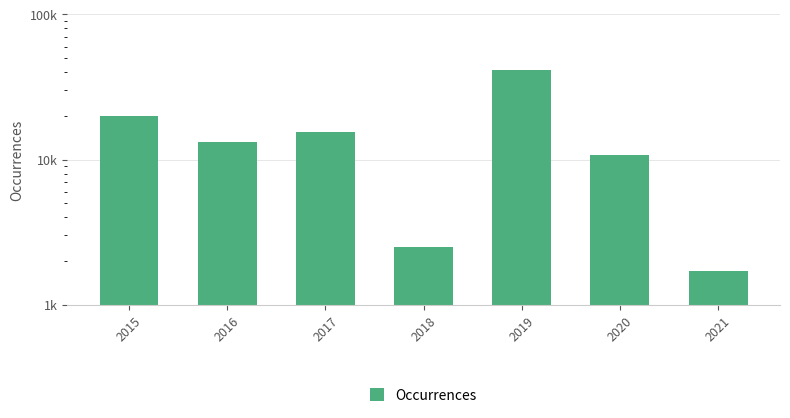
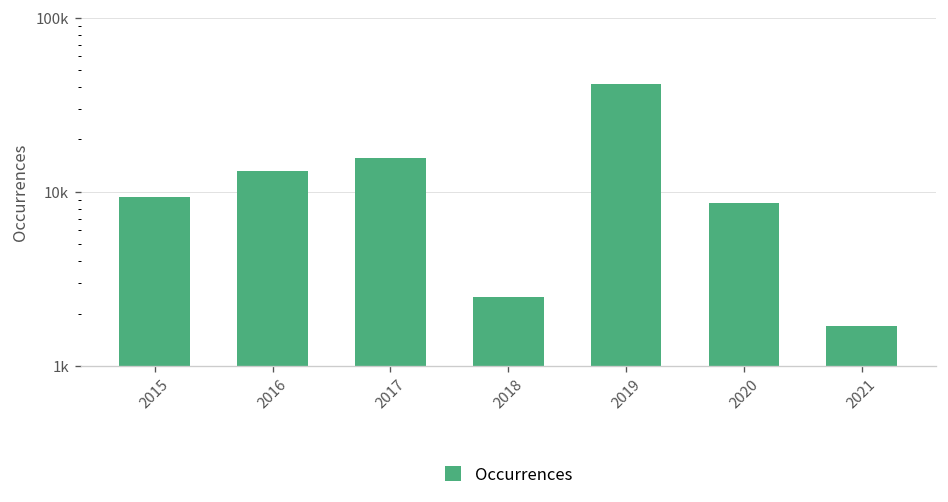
2015: 20000 -> 9000
2020: 11000 -> 9000
